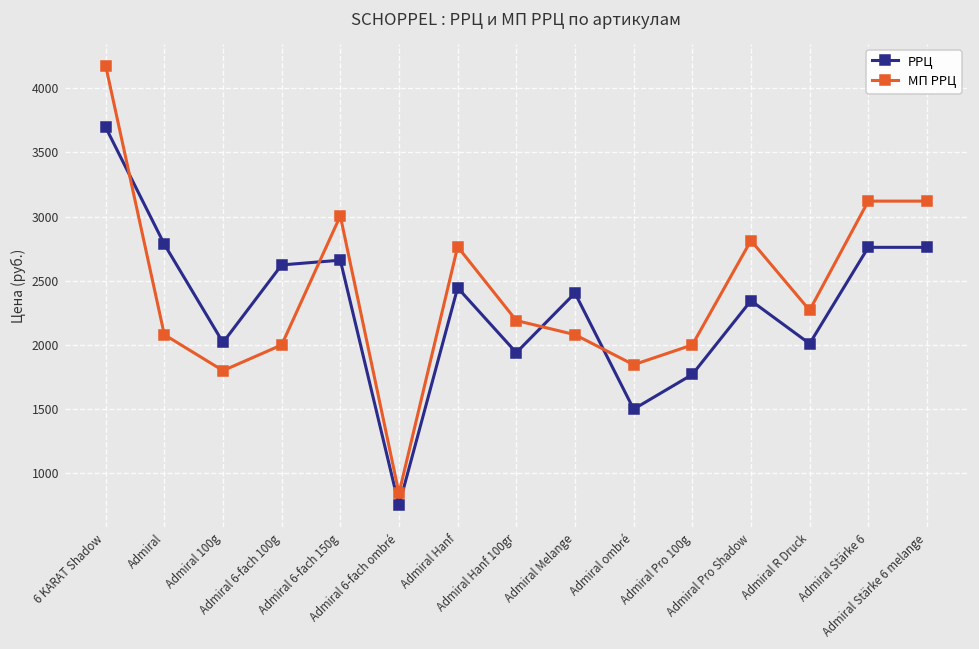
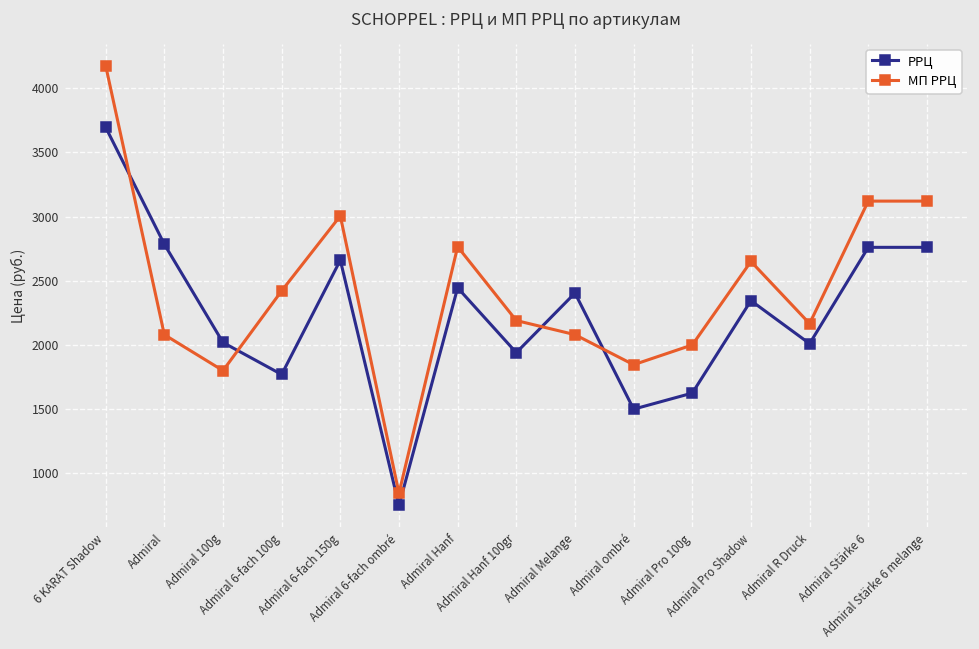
РРЦ, Admiral 6-fach 100g: 2620 -> 1770
МП РРЦ, Admiral 6-fach 100g: 2000 -> 2420
РРЦ, Admiral Pro 100g: 1770 -> 1630
МП РРЦ, Admiral Pro Shadow: 2810 -> 2650
МП РРЦ, Admiral R Druck: 2270 -> 2170
